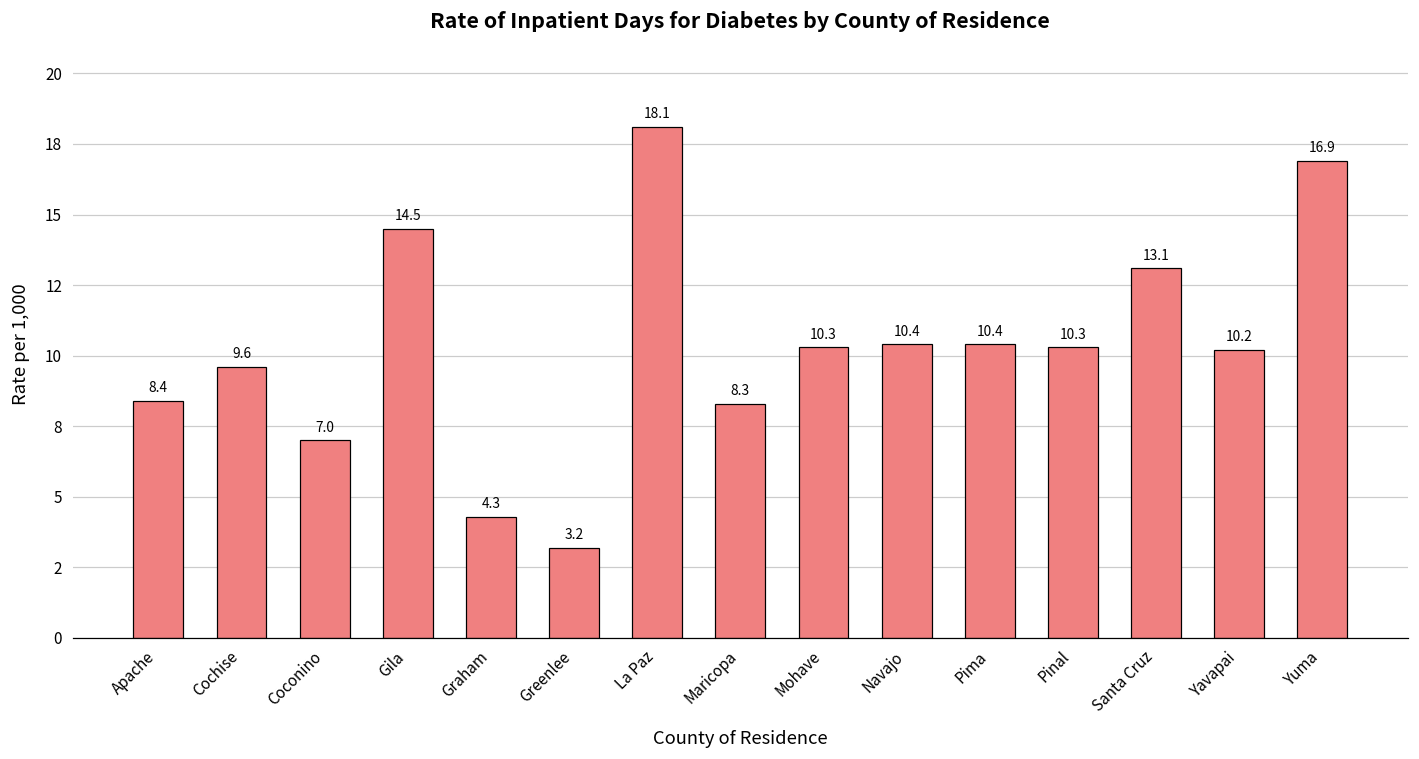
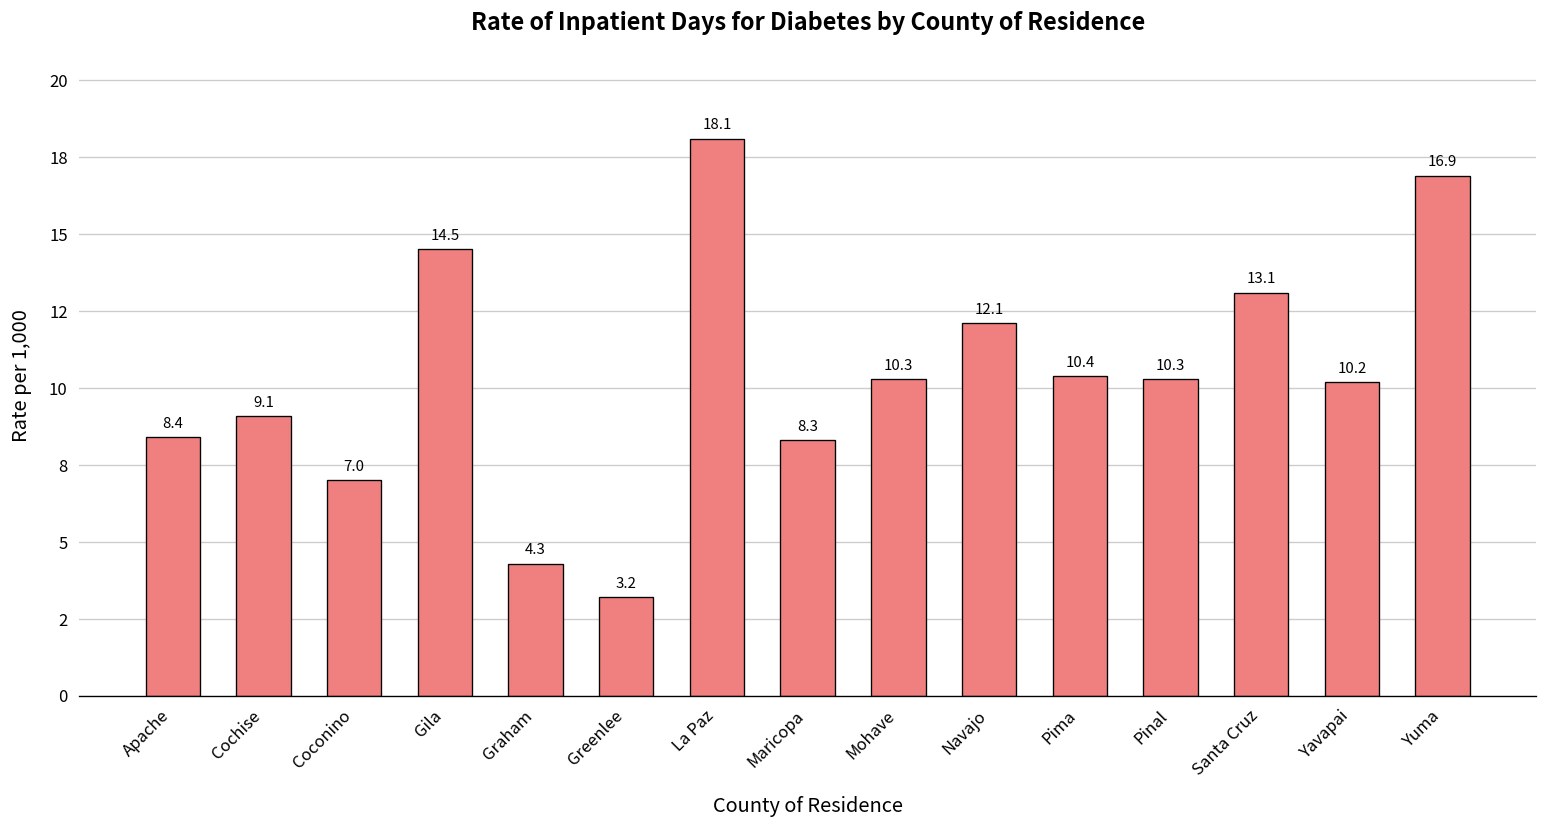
Cochise: 9.6 -> 9.1
Navajo: 10.4 -> 12.1
